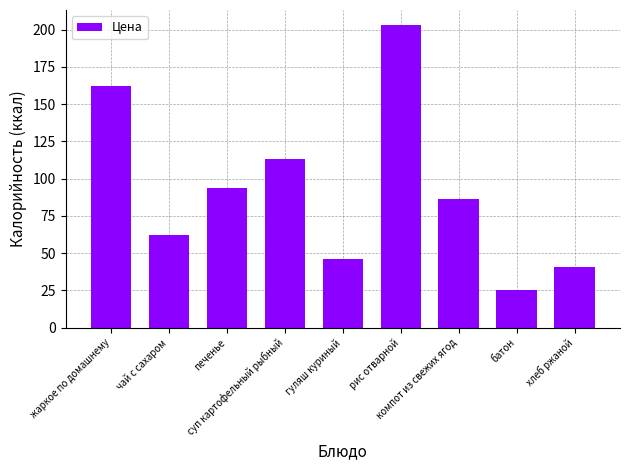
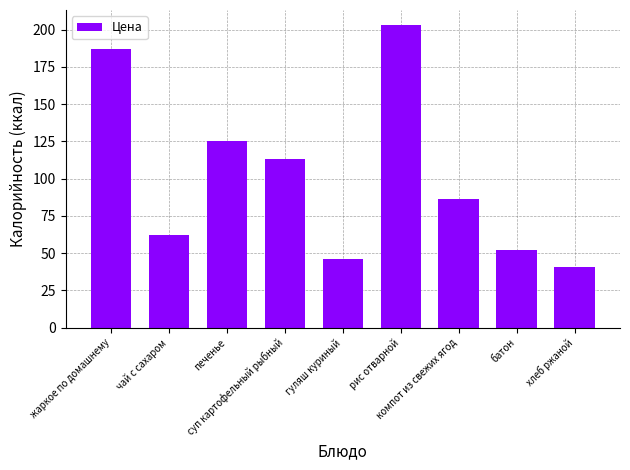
жаркое по домашнему: 162 -> 187
печенье: 94 -> 125
батон: 25 -> 52
